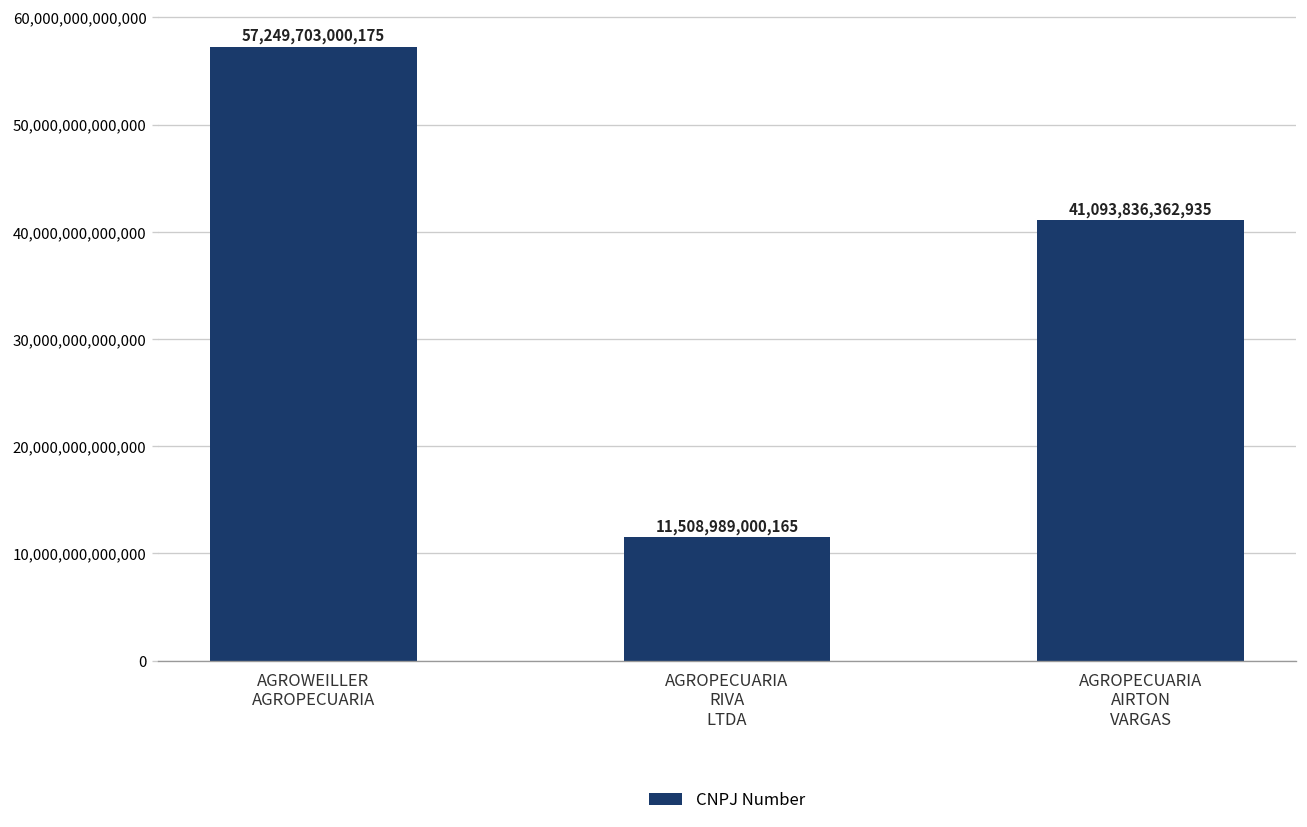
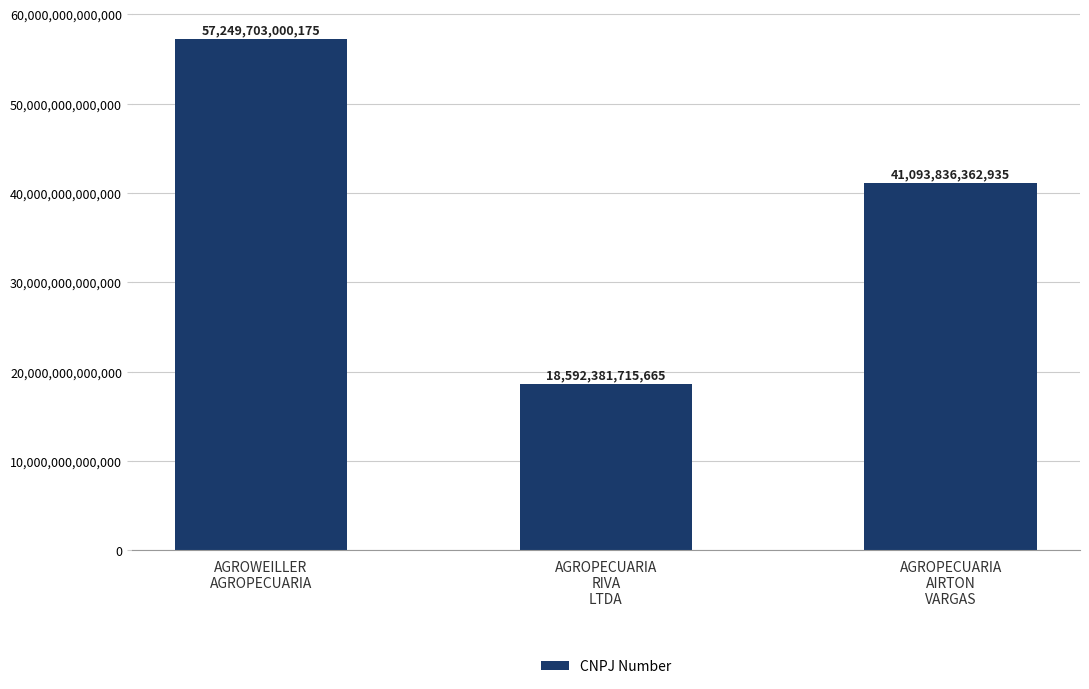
AGROPECUARIA RIVA LTDA: 11,508,989,000,165 -> 18,592,381,715,665
